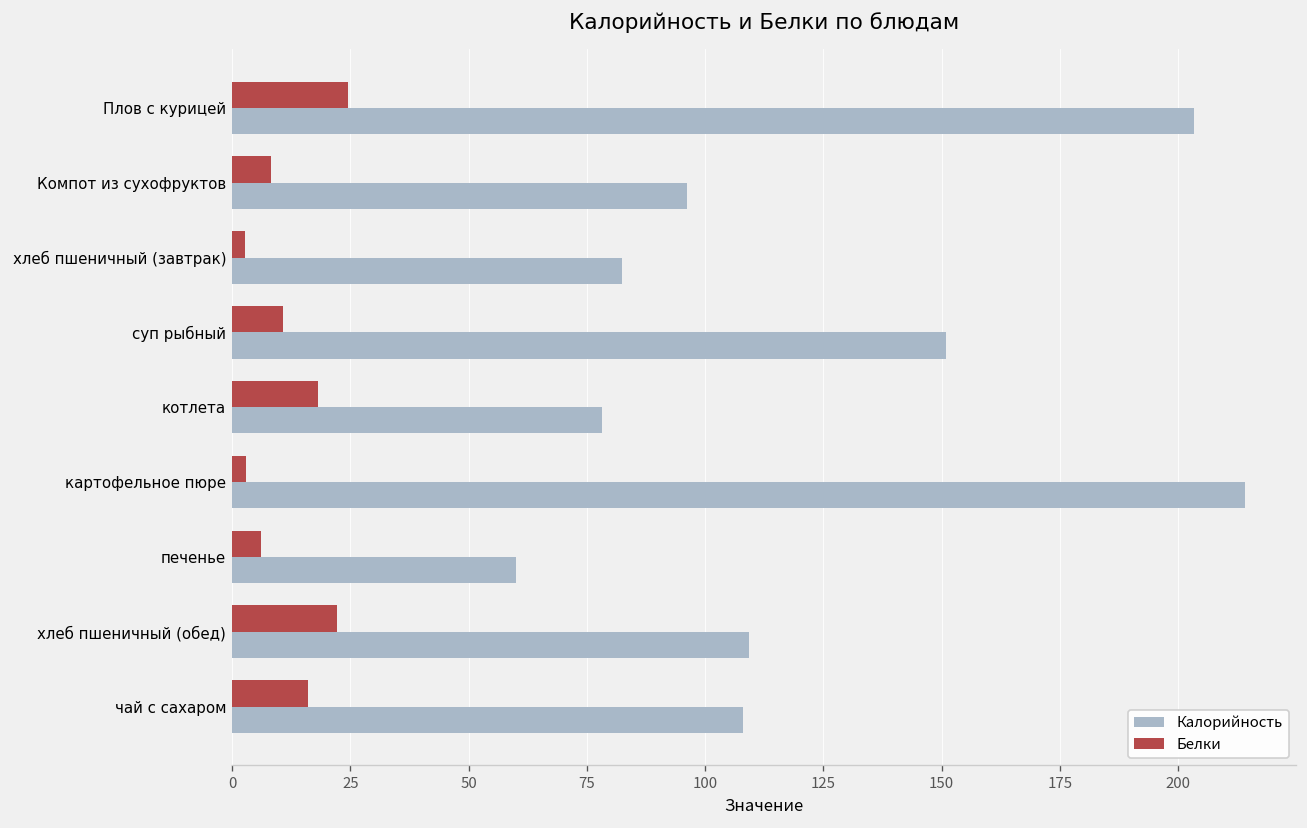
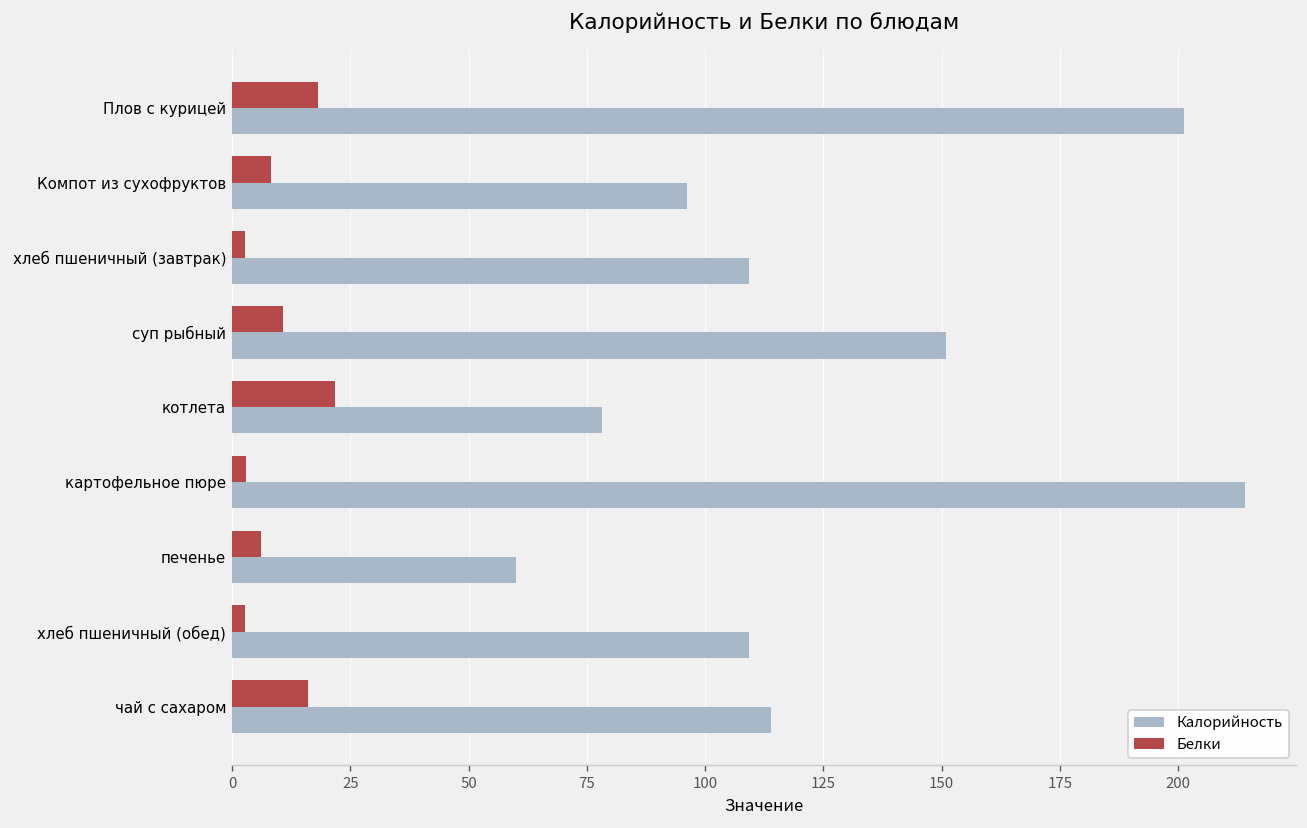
Белки, Плов с курицей: 25 -> 18
Калорийность, Плов с курицей: 203 -> 201
Калорийность, хлеб пшеничный (завтрак): 82 -> 109
Белки, котлета: 18 -> 22
Белки, хлеб пшеничный (обед): 22 -> 3
Калорийность, чай с сахаром: 108 -> 114
